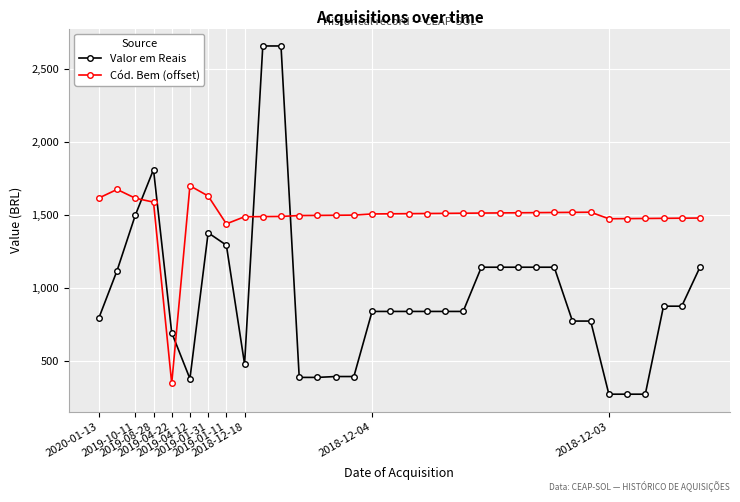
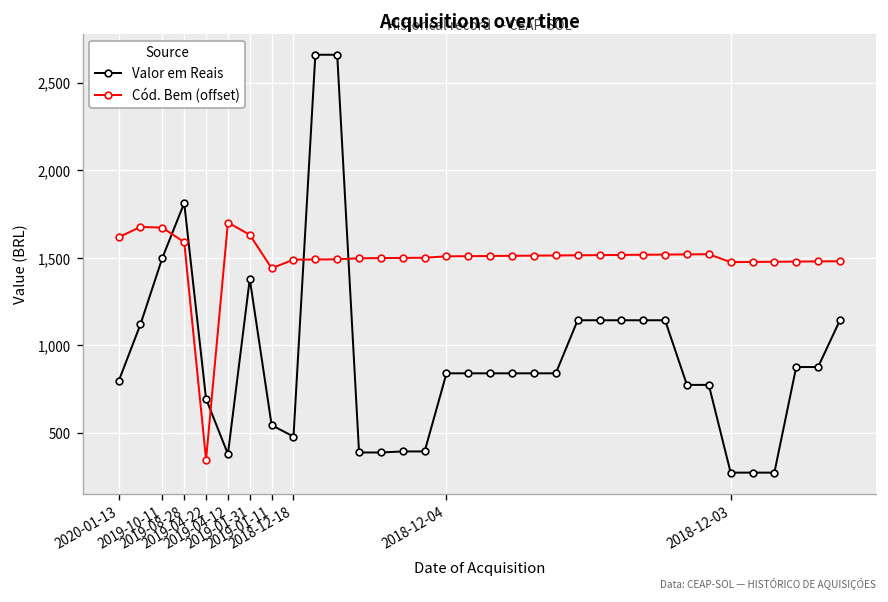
Cód. Bem (offset), 2019-10-11: 1,620 -> 1,670
Valor em Reais, 2019-01-11: 1,300 -> 550
